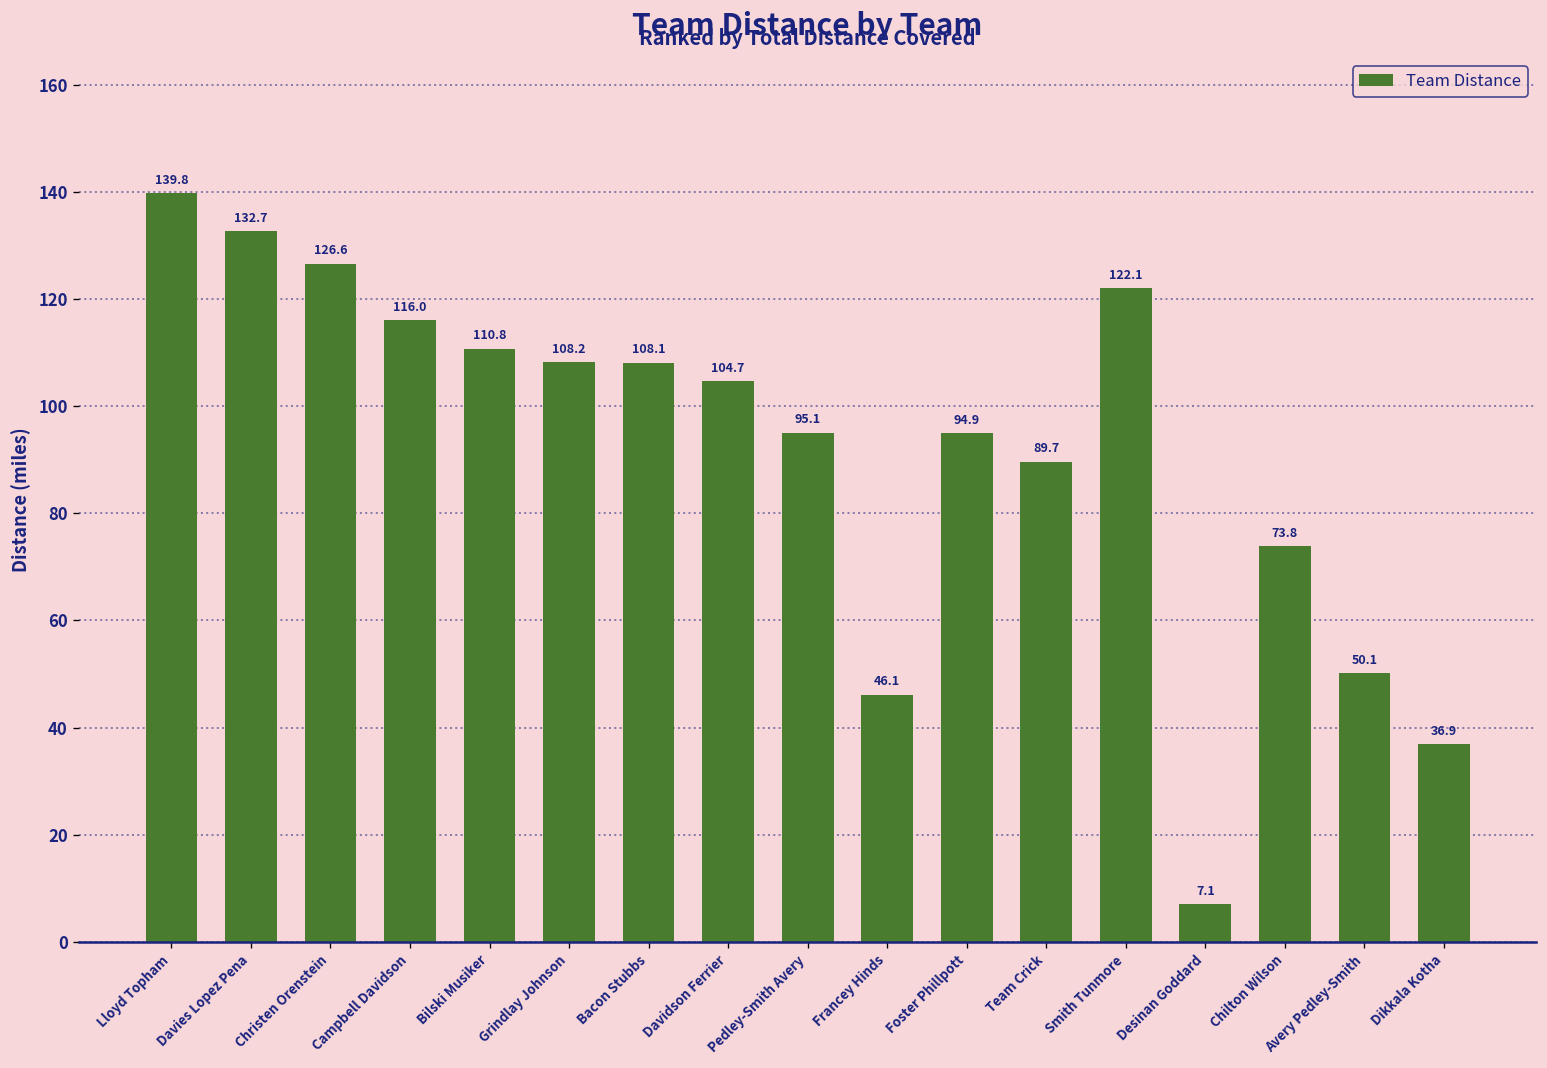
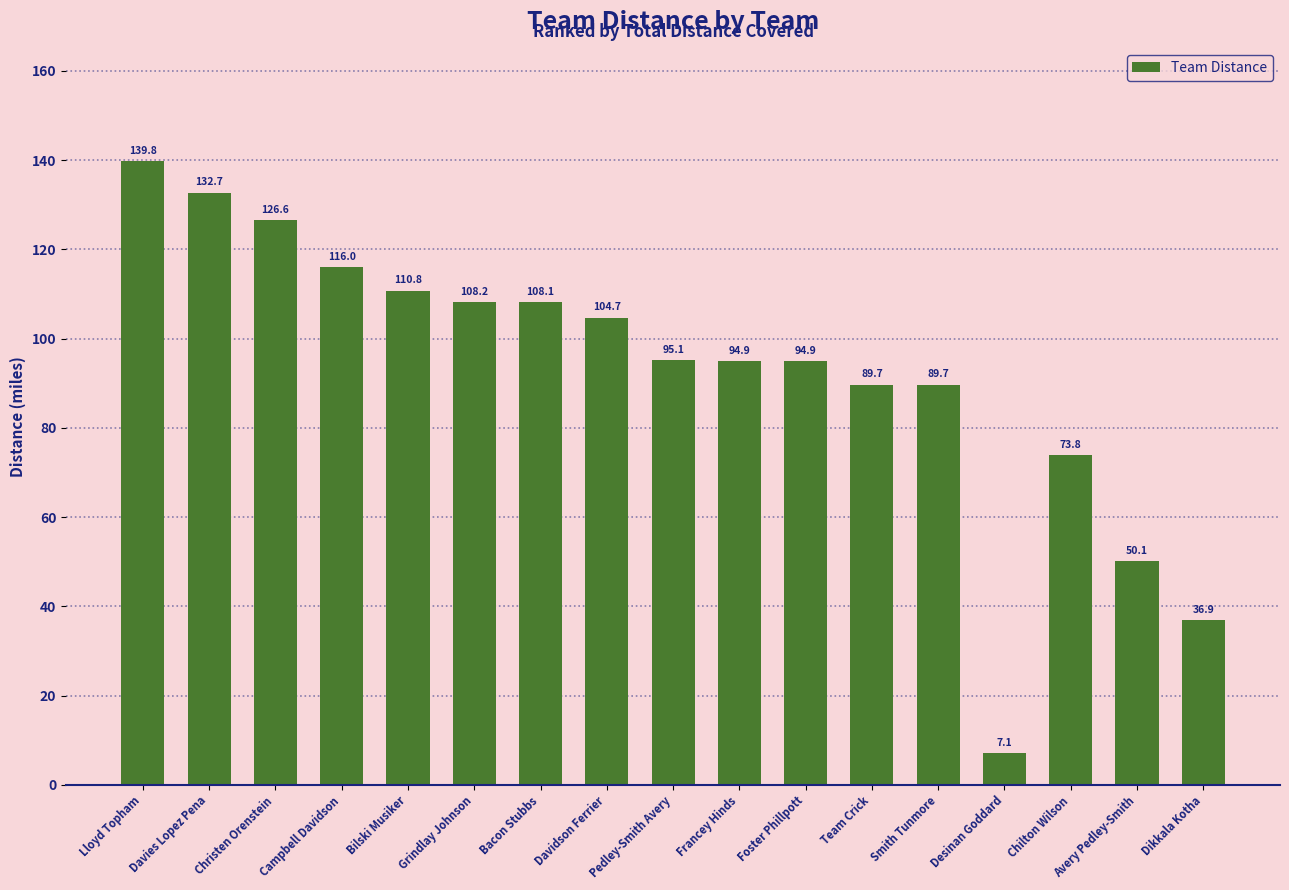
Francey Hinds: 46.1 -> 94.9
Smith Tunmore: 122.1 -> 89.7
